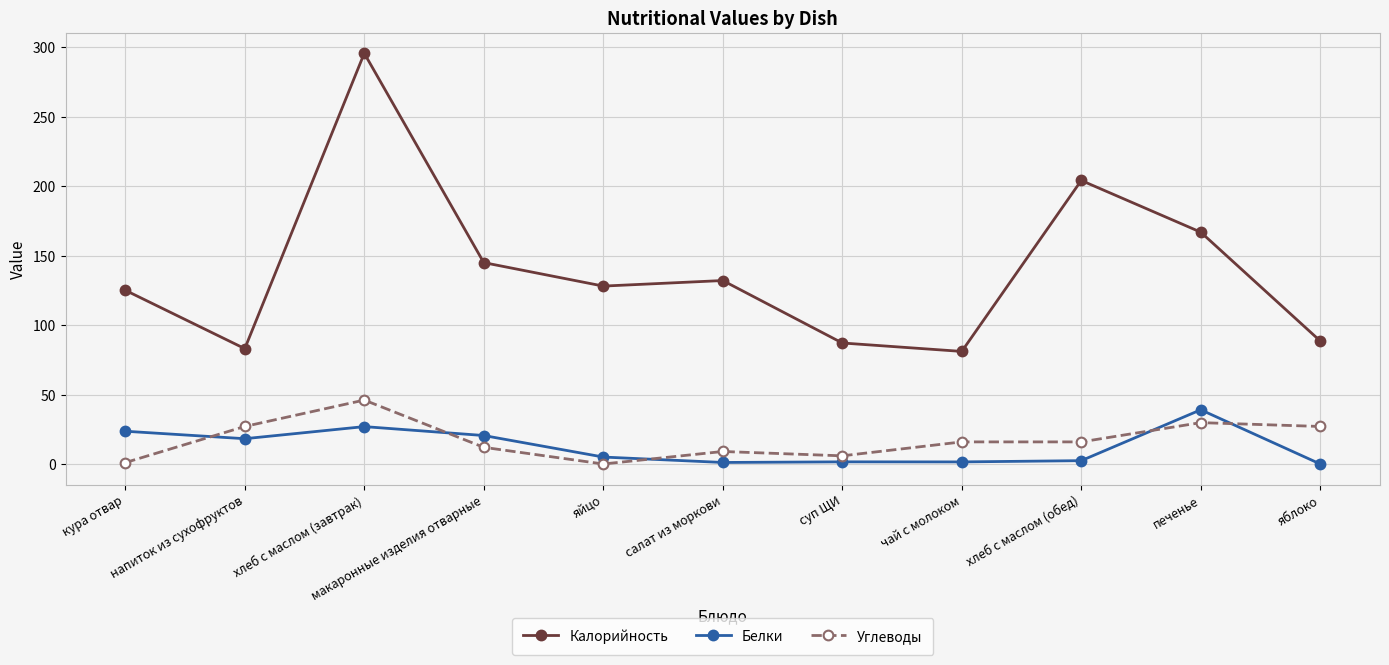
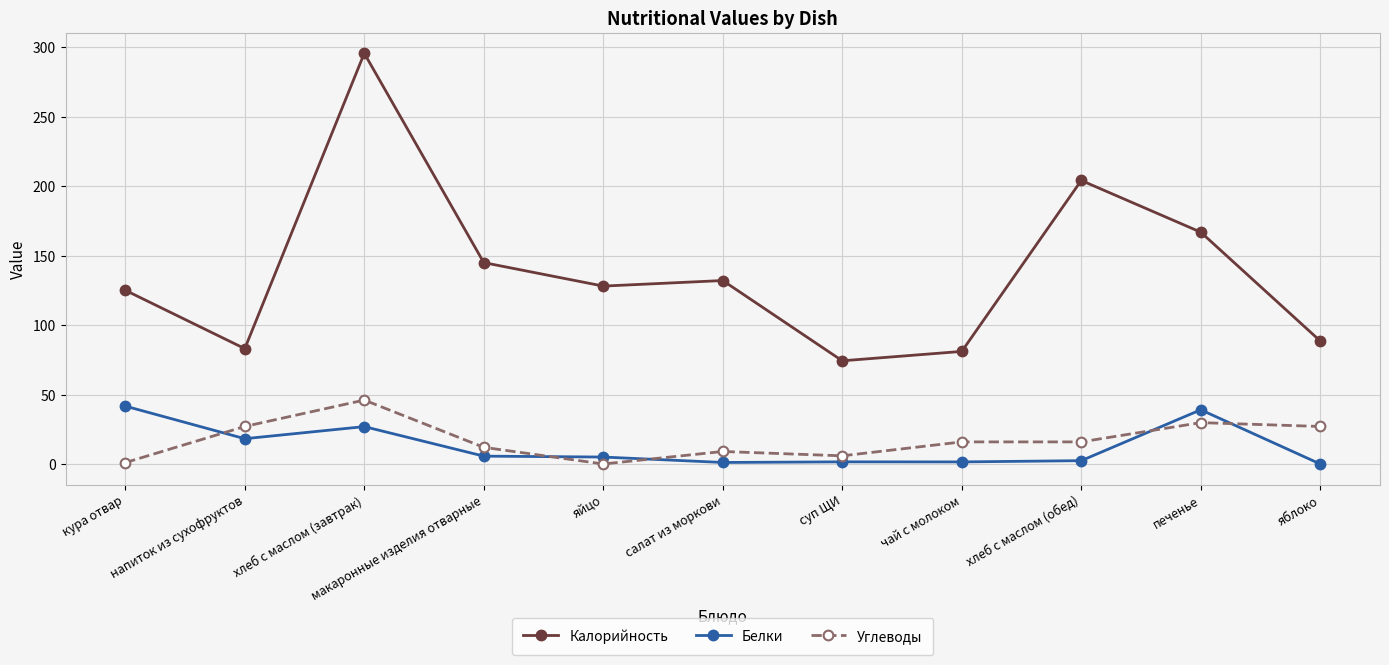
Белки, кура отвар: 24 -> 42
Белки, макаронные изделия отварные: 20 -> 6
Калорийность, суп ЩИ: 87 -> 74
